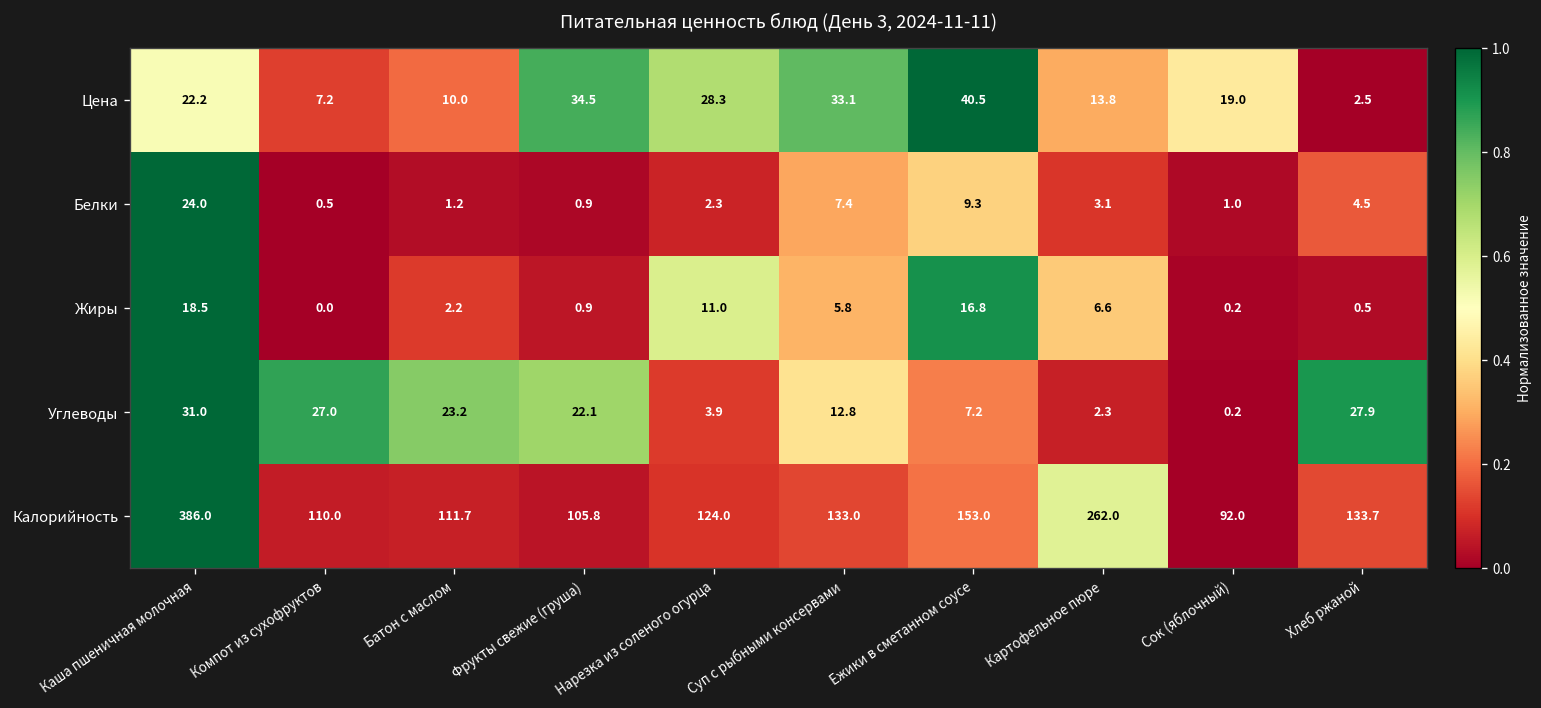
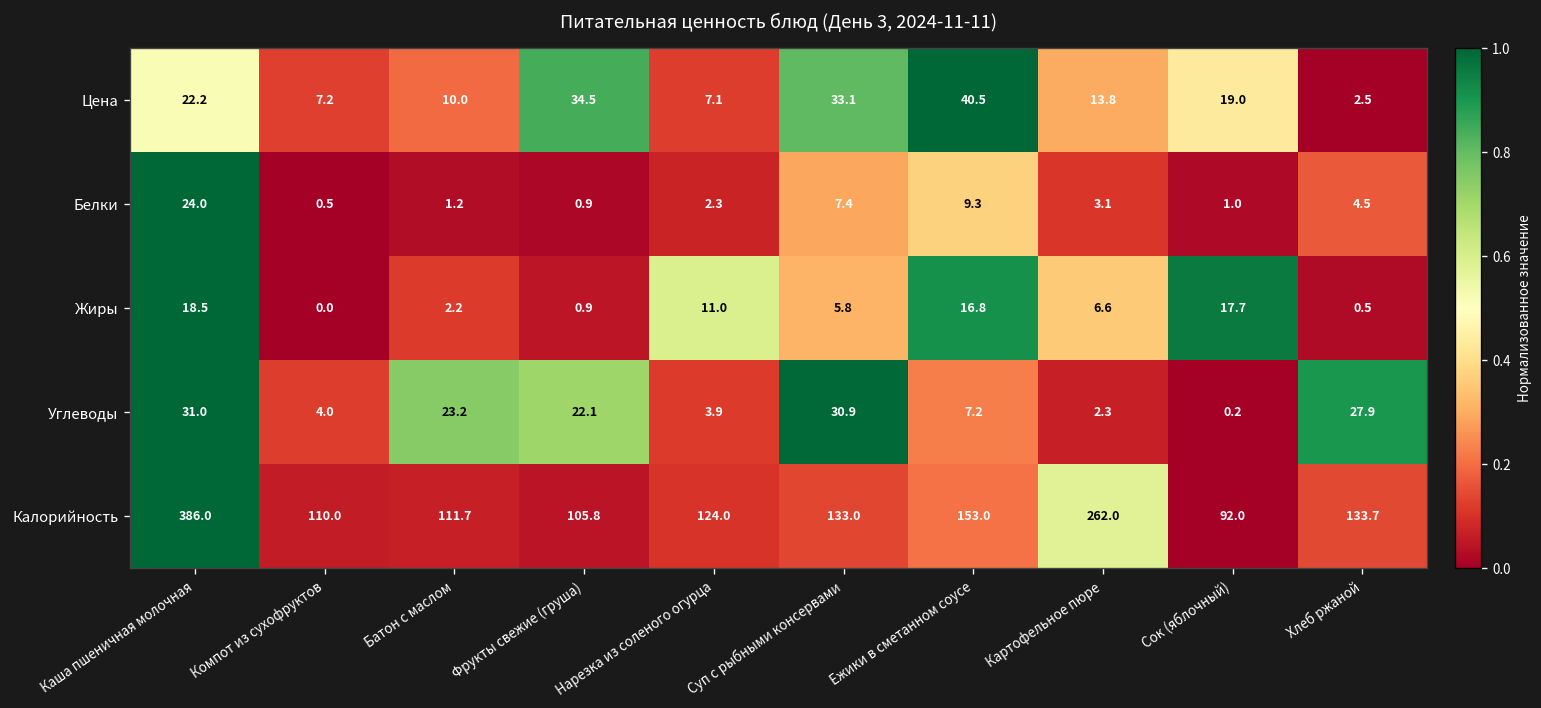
Цена, Нарезка из соленого огурца: 28.3 -> 7.1
Жиры, Сок (яблочный): 0.2 -> 17.7
Углеводы, Компот из сухофруктов: 27.0 -> 4.0
Углеводы, Суп с рыбными консервами: 12.8 -> 30.9
